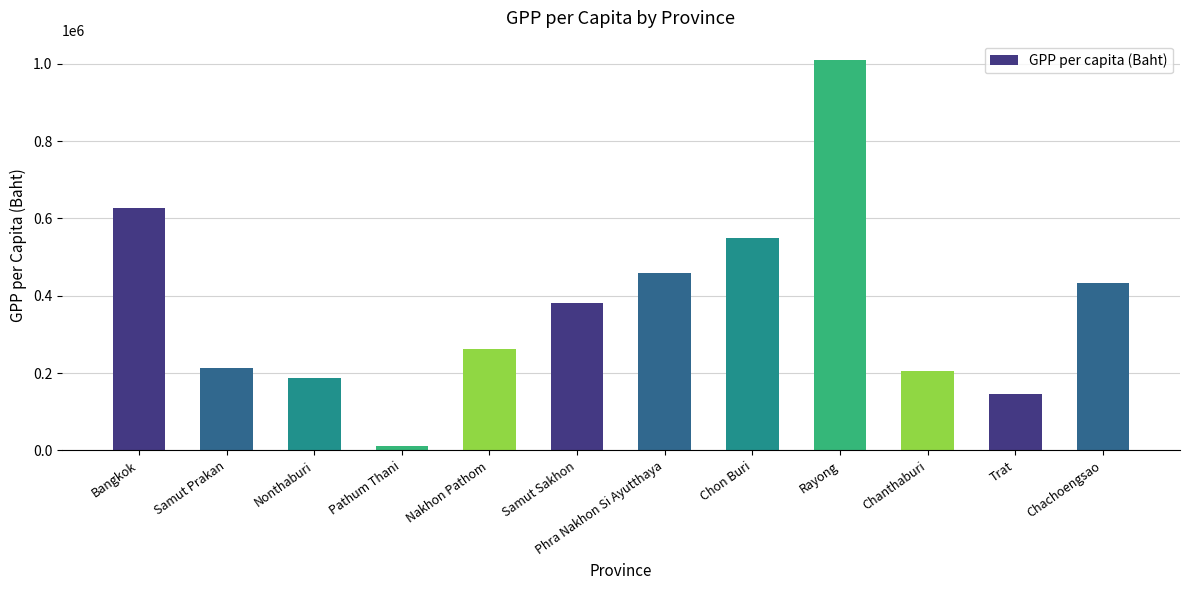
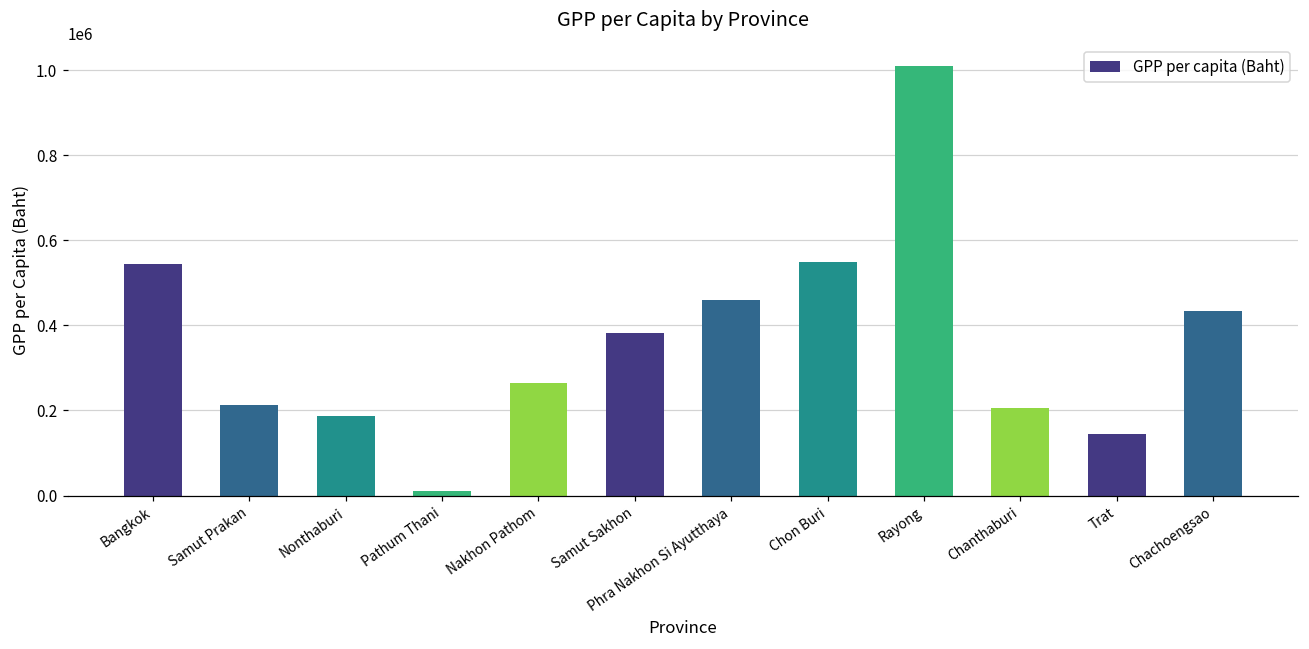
Bangkok: 630000 -> 540000
